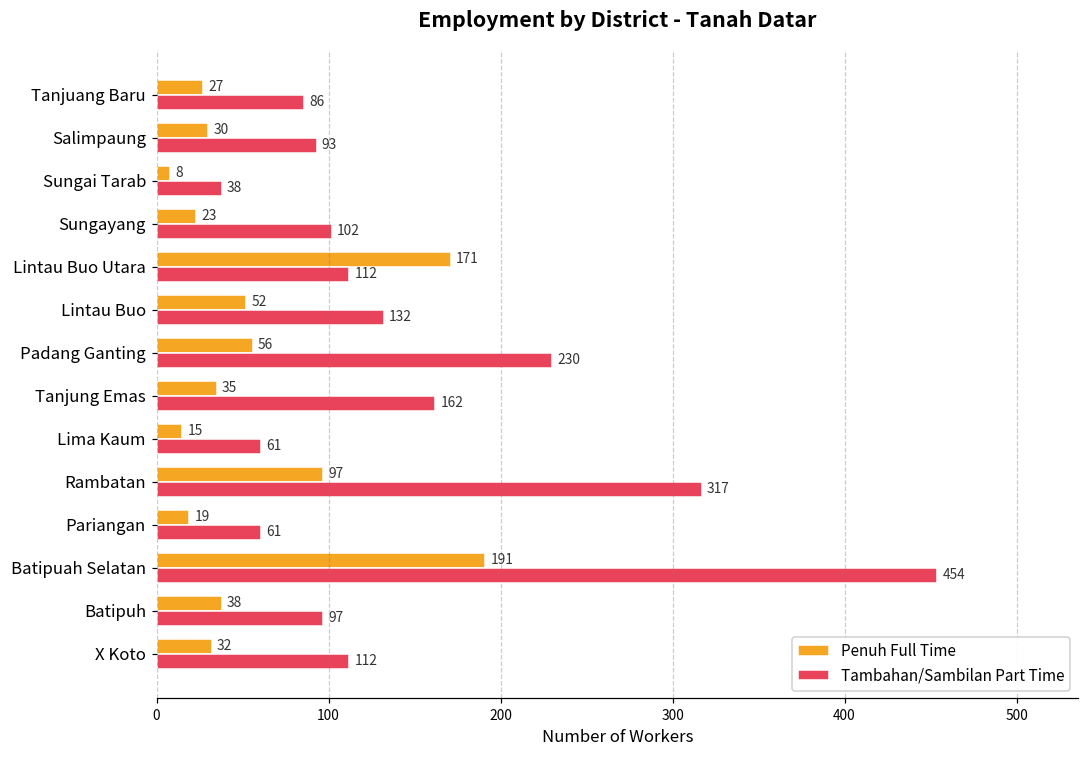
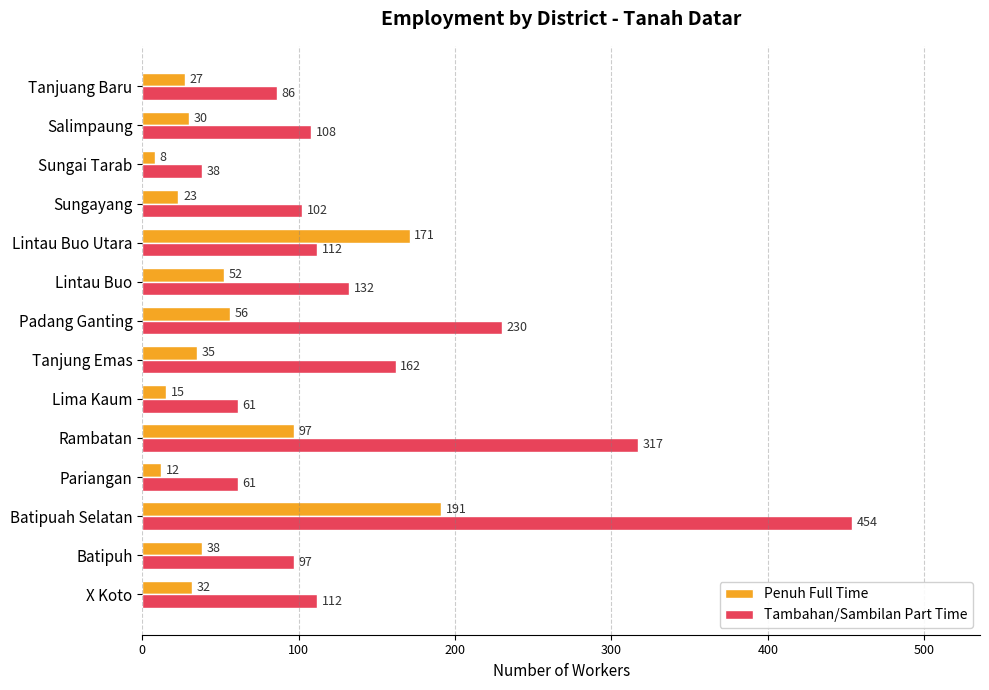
Tambahan/Sambilan Part Time, Salimpaung: 93 -> 108
Penuh Full Time, Pariangan: 19 -> 12
